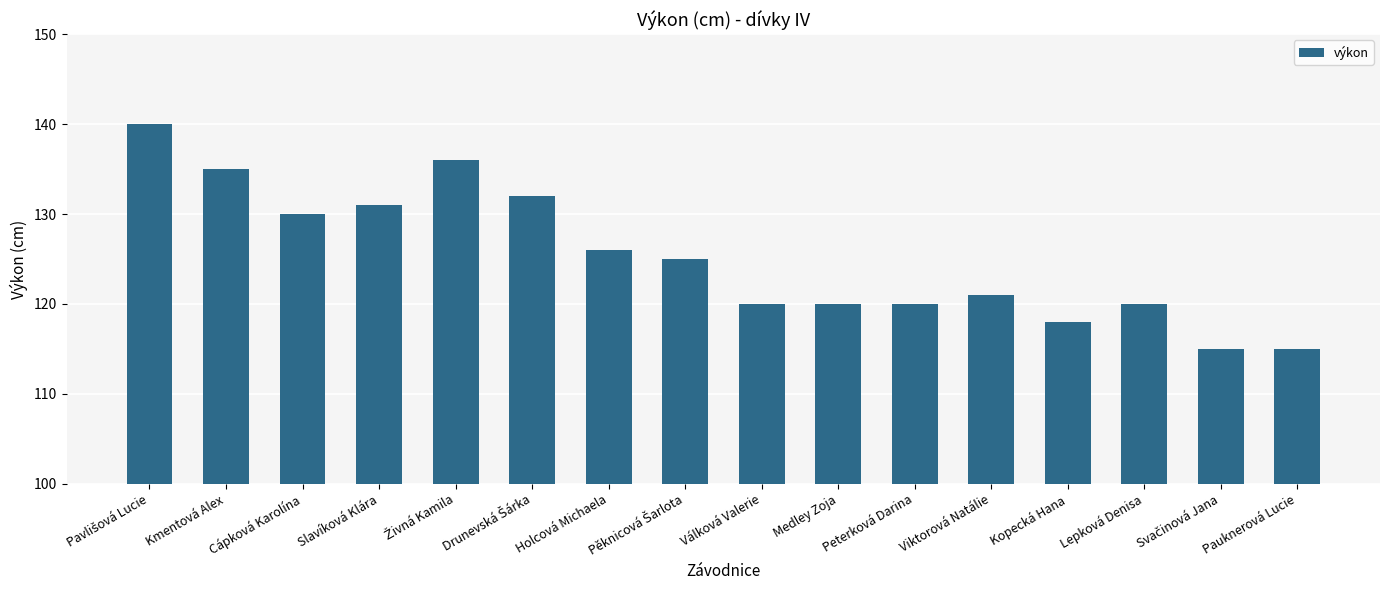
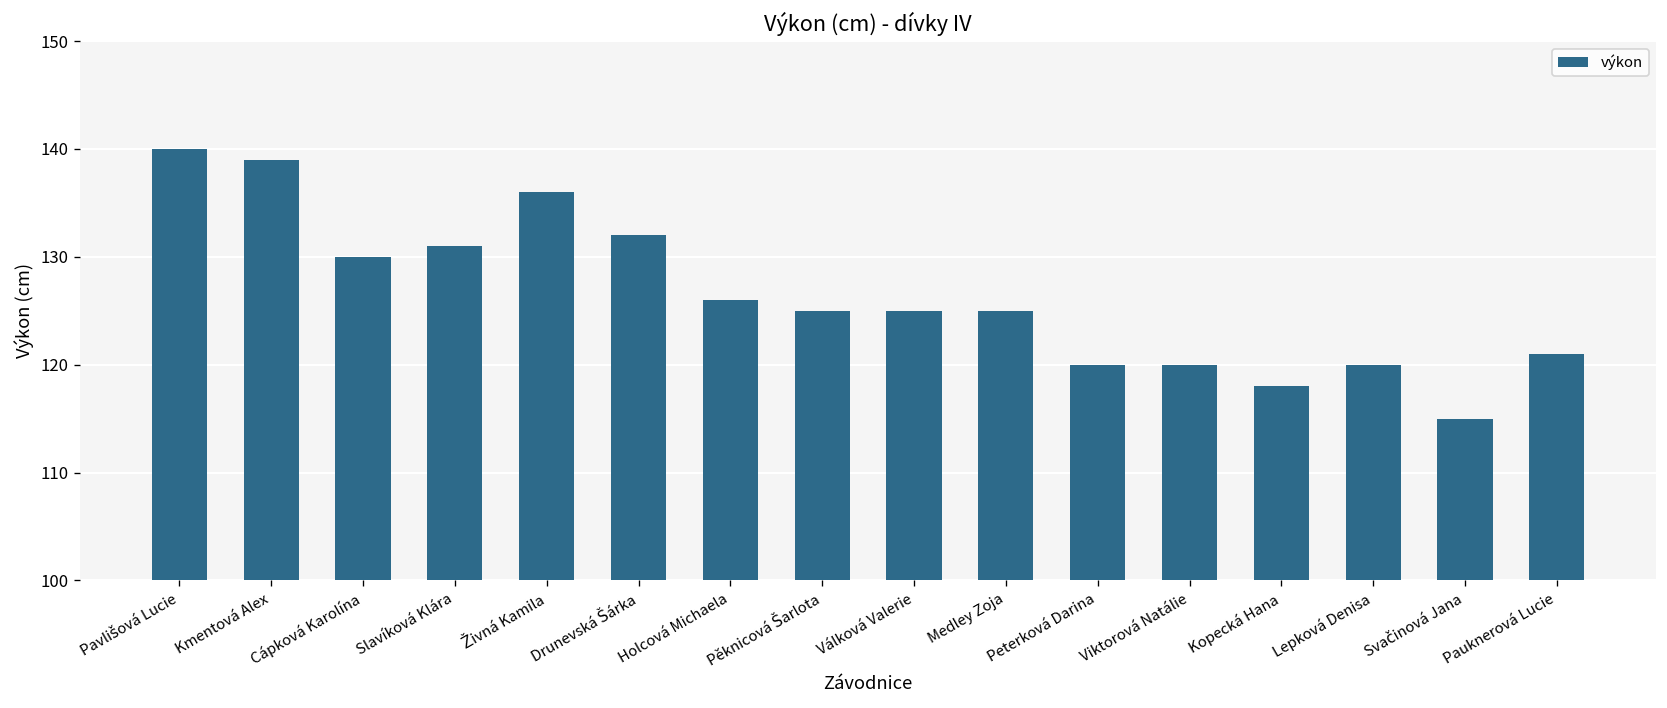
Kmentová Alex: 135 -> 139
Válková Valerie: 120 -> 125
Medley Zoja: 120 -> 125
Viktorová Natálie: 121 -> 120
Pauknerová Lucie: 115 -> 121
